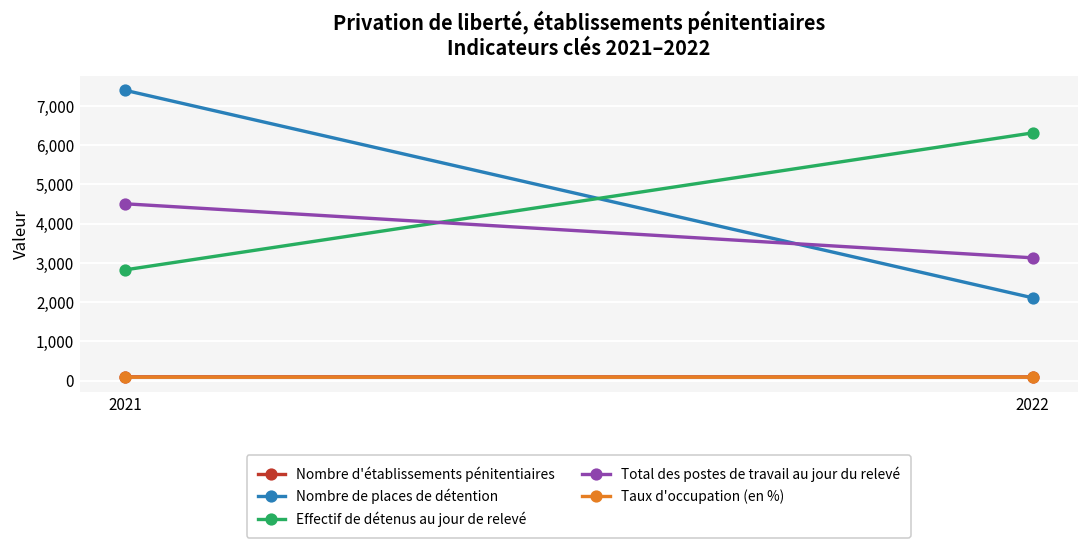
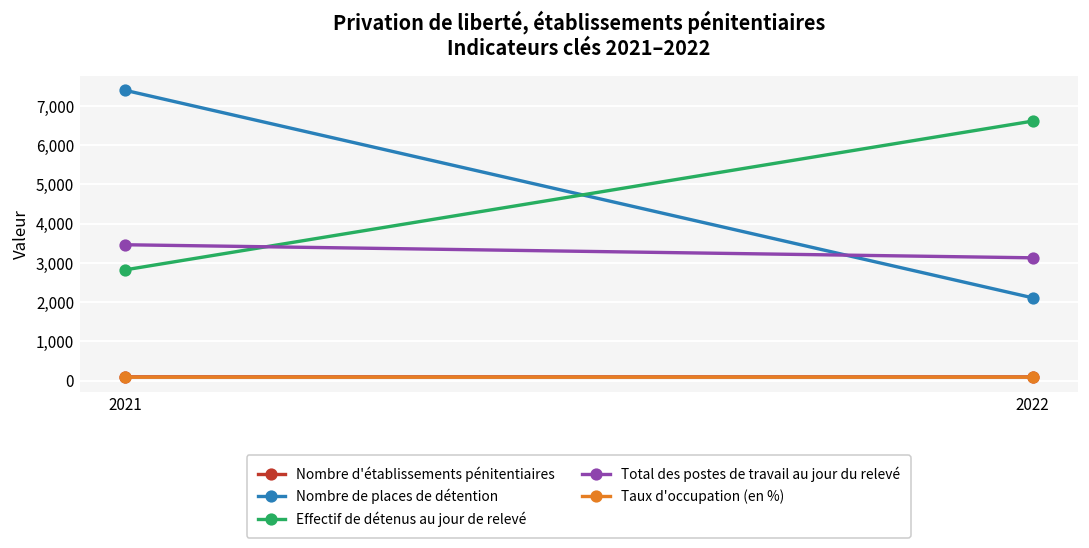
Total des postes de travail au jour du relevé, 2021: 4,500 -> 3,500
Effectif de détenus au jour de relevé, 2022: 6,300 -> 6,600
